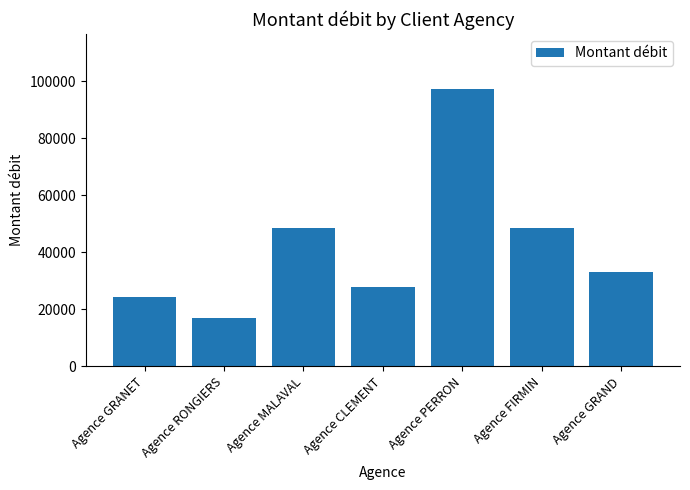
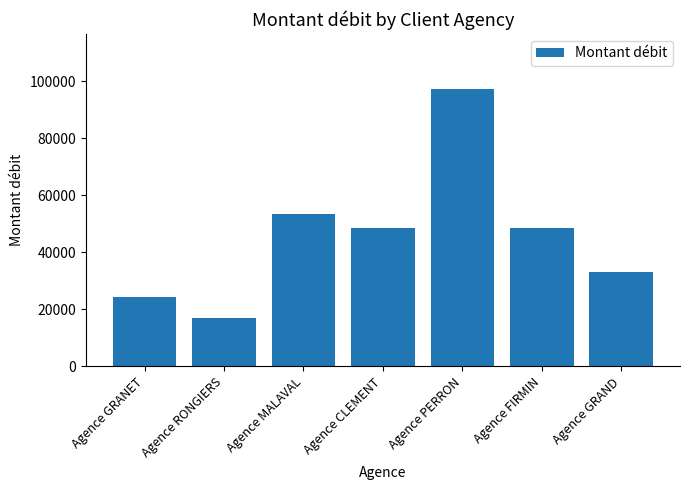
Agence MALAVAL: 49000 -> 53000
Agence CLEMENT: 28000 -> 49000
